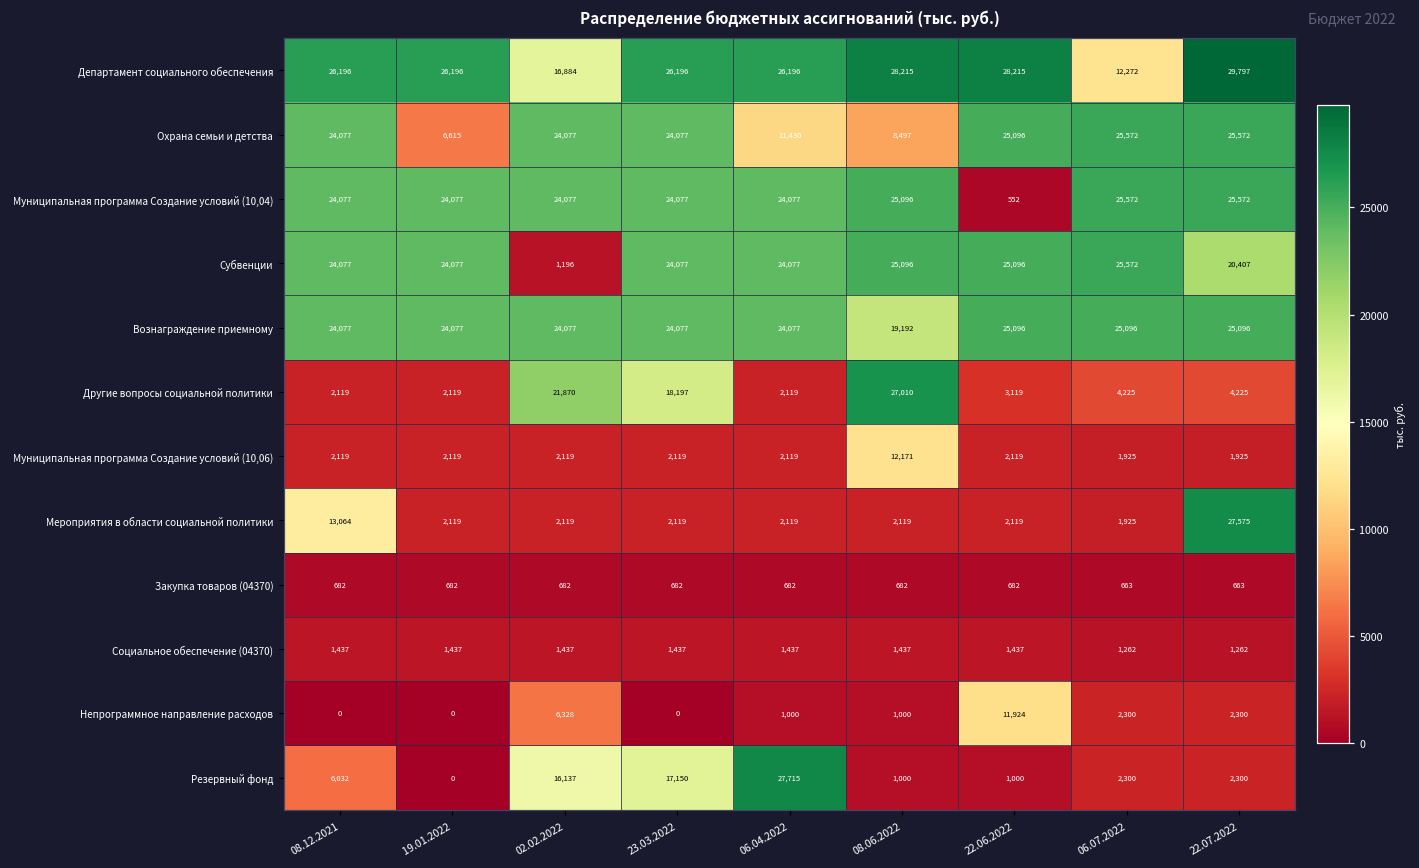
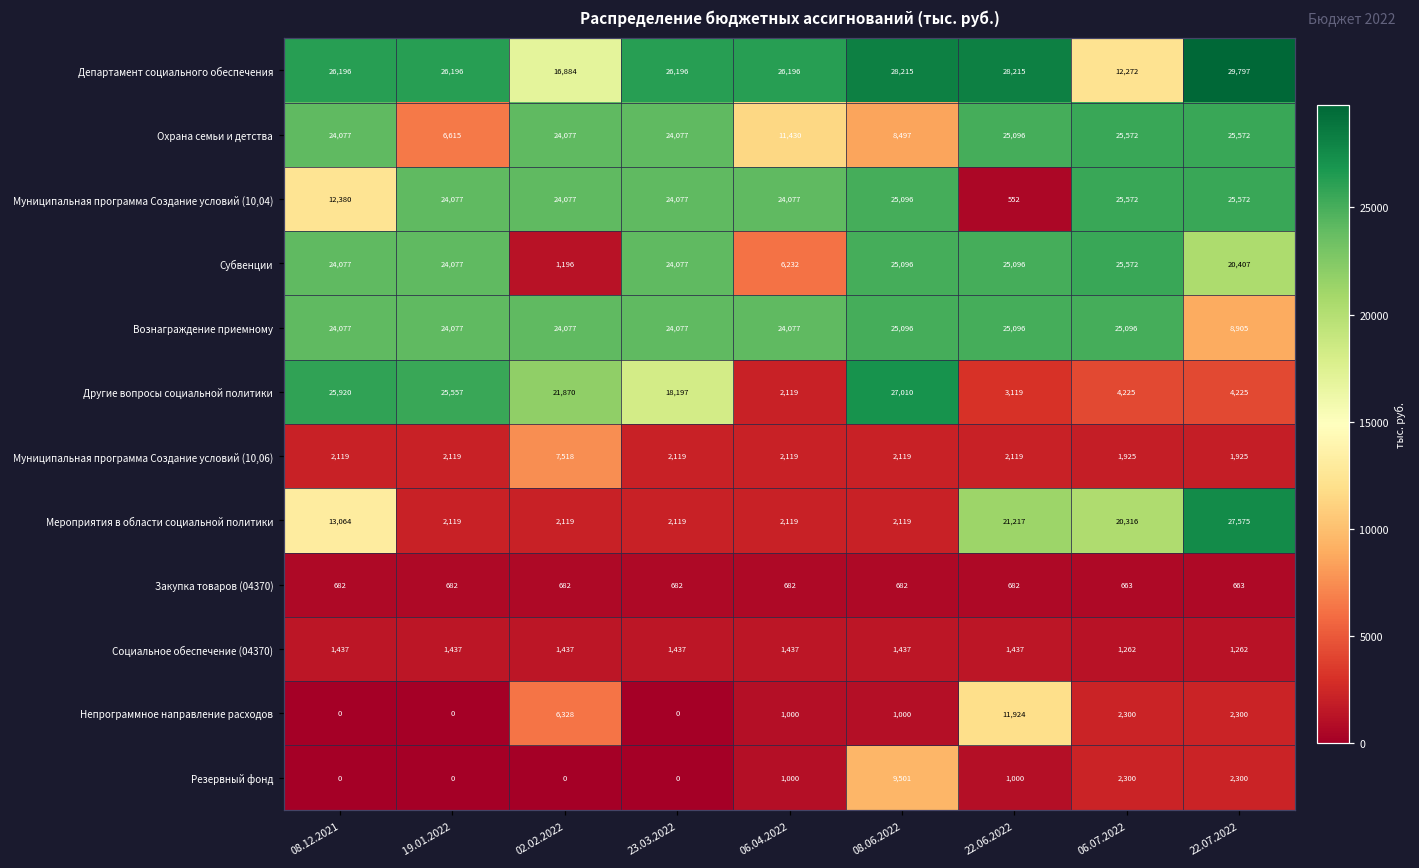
Муниципальная программа Создание условий (10,04), 08.12.2021: 24,077 -> 12,380
Субвенции, 06.04.2022: 24,077 -> 6,232
Вознаграждение приемному, 08.06.2022: 19,192 -> 25,096
Вознаграждение приемному, 22.07.2022: 25,096 -> 8,905
Другие вопросы социальной политики, 08.12.2021: 2,119 -> 25,920
Другие вопросы социальной политики, 19.01.2022: 2,119 -> 25,557
Муниципальная программа Создание условий (10,06), 02.02.2022: 2,119 -> 7,518
Муниципальная программа Создание условий (10,06), 08.06.2022: 12,171 -> 2,119
Мероприятия в области социальной политики, 22.06.2022: 2,119 -> 21,217
Мероприятия в области социальной политики, 06.07.2022: 1,925 -> 20,316
Резервный фонд, 08.12.2021: 6,032 -> 0
Резервный фонд, 02.02.2022: 16,137 -> 0
Резервный фонд, 23.03.2022: 17,150 -> 0
Резервный фонд, 06.04.2022: 27,715 -> 1,000
Резервный фонд, 08.06.2022: 1,000 -> 9,501
